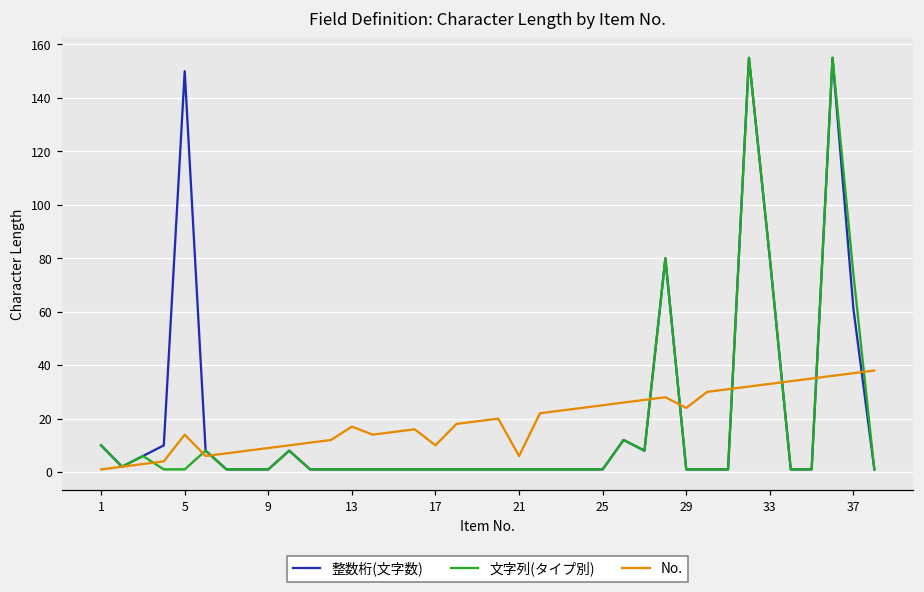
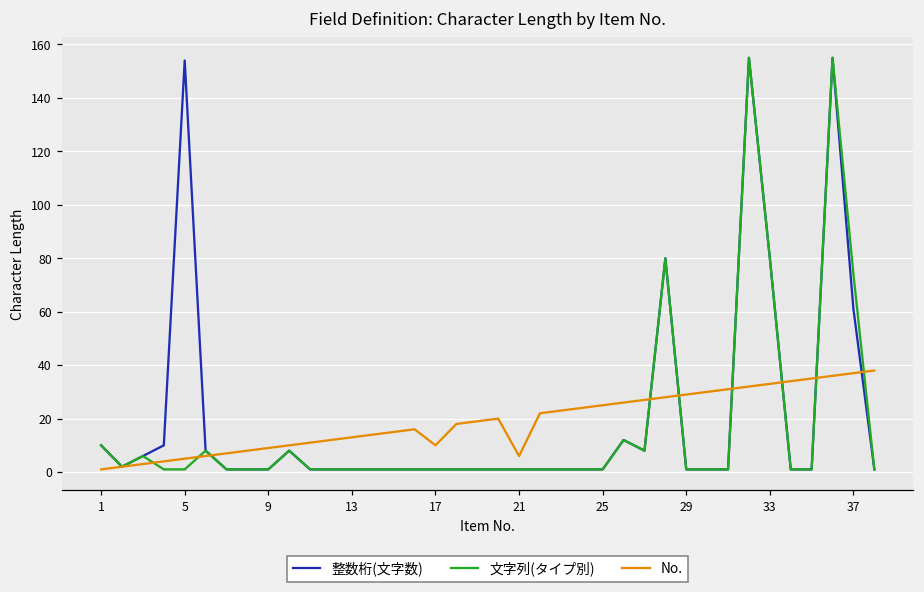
整数桁(文字数), 5: 150 -> 154
No., 5: 14 -> 5
No., 13: 17 -> 13
No., 29: 24 -> 29
